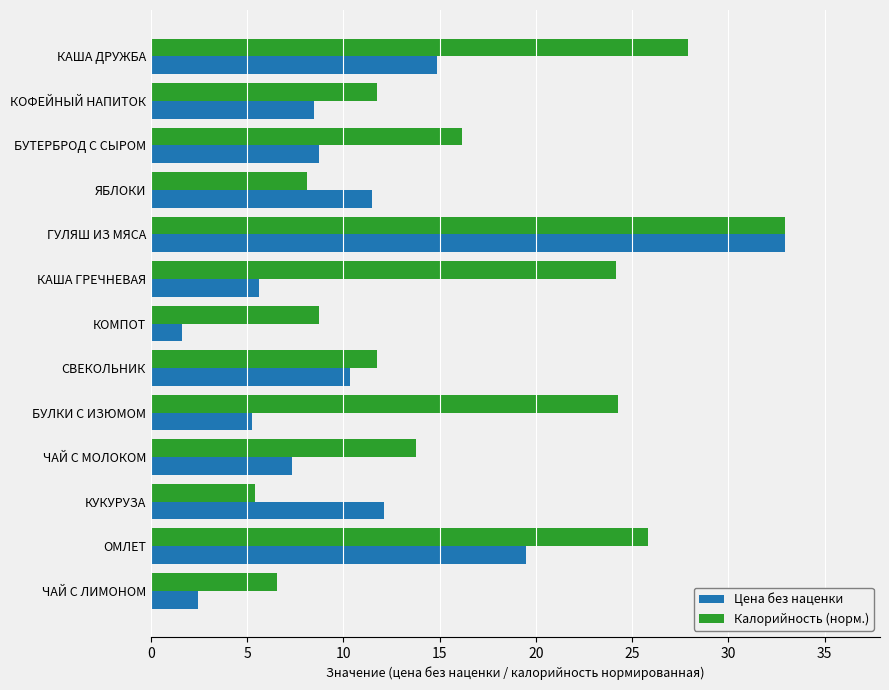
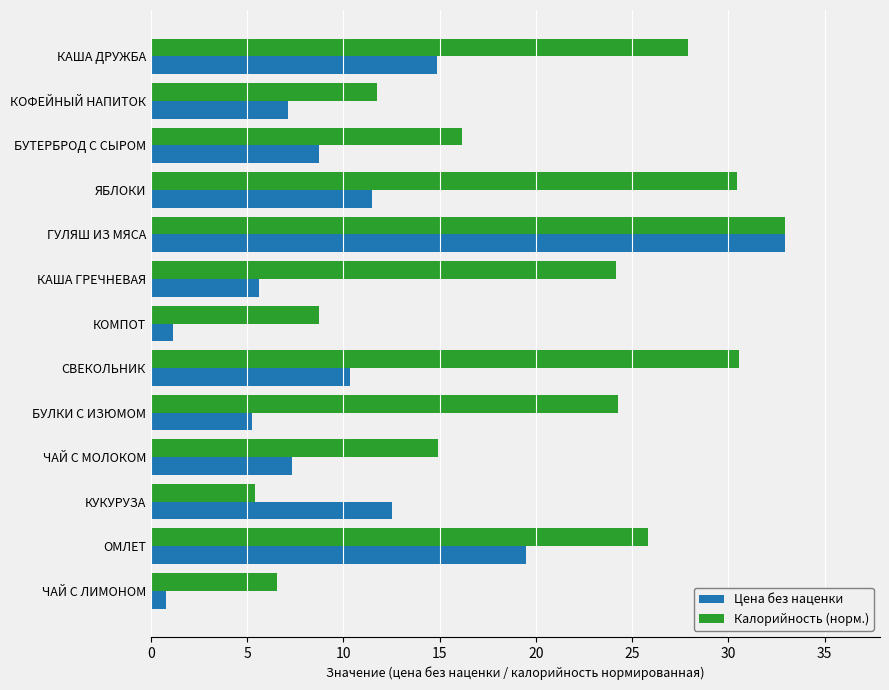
Цена без наценки, КОФЕЙНЫЙ НАПИТОК: 8.5 -> 7.1
Калорийность (норм.), ЯБЛОКИ: 8.1 -> 30.5
Цена без наценки, КОМПОТ: 1.6 -> 1.2
Калорийность (норм.), СВЕКОЛЬНИК: 11.7 -> 30.6
Калорийность (норм.), ЧАЙ С МОЛОКОМ: 13.8 -> 14.9
Цена без наценки, КУКУРУЗА: 12.1 -> 12.5
Цена без наценки, ЧАЙ С ЛИМОНОМ: 2.4 -> 0.8
